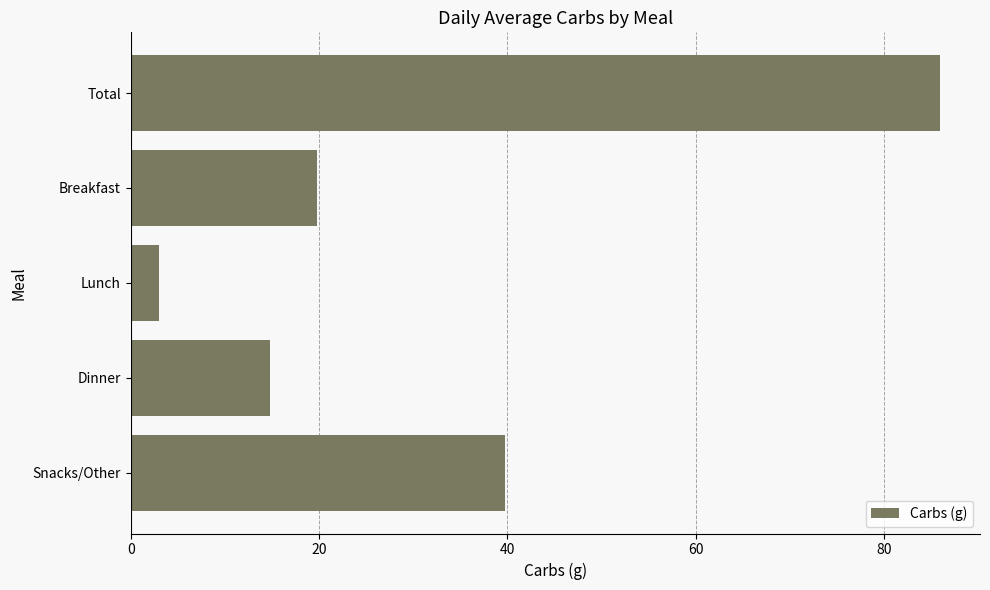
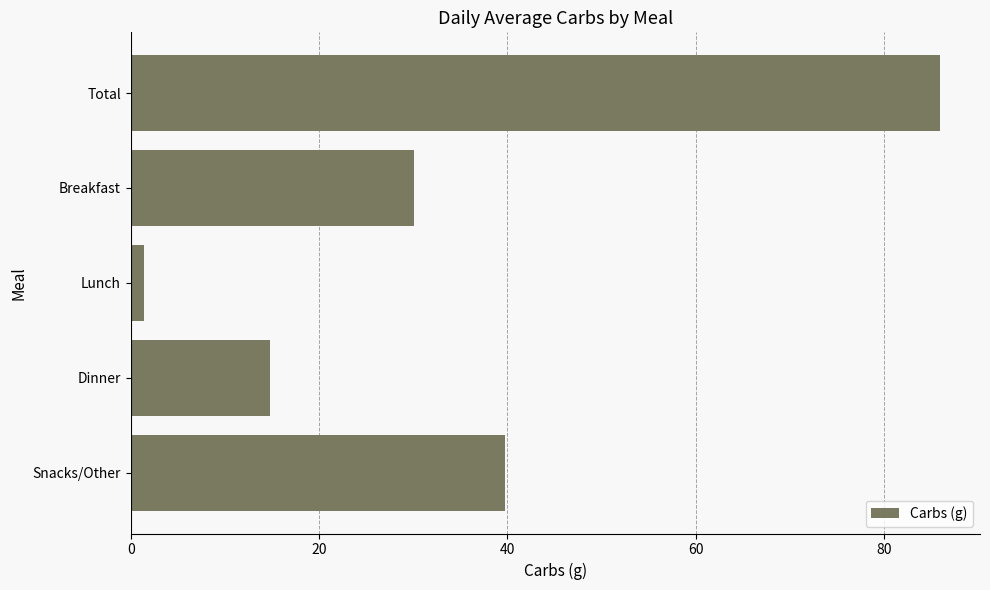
Breakfast: 20 -> 30
Lunch: 3 -> 1
